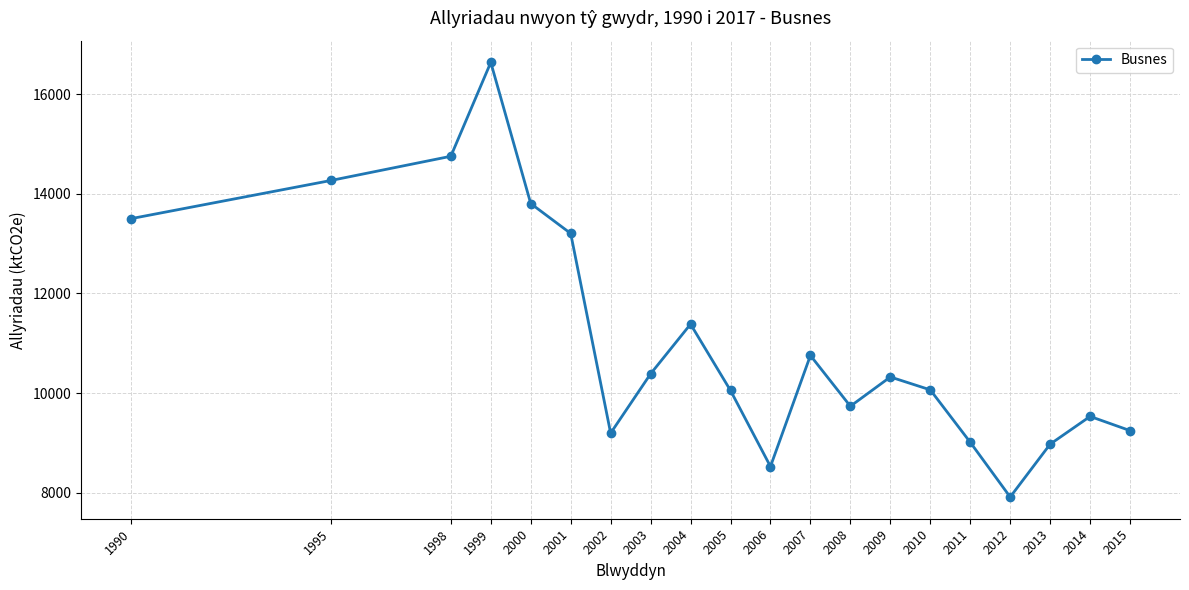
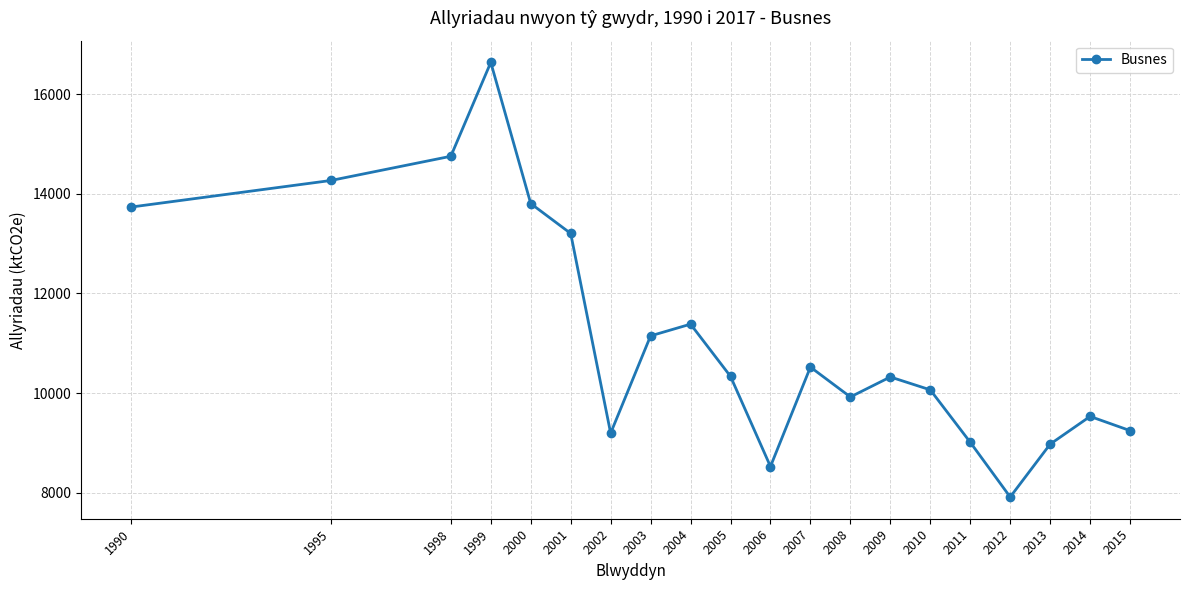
1990: 13500 -> 13700
2003: 10400 -> 11100
2005: 10100 -> 10300
2007: 10800 -> 10500
2008: 9700 -> 9900
